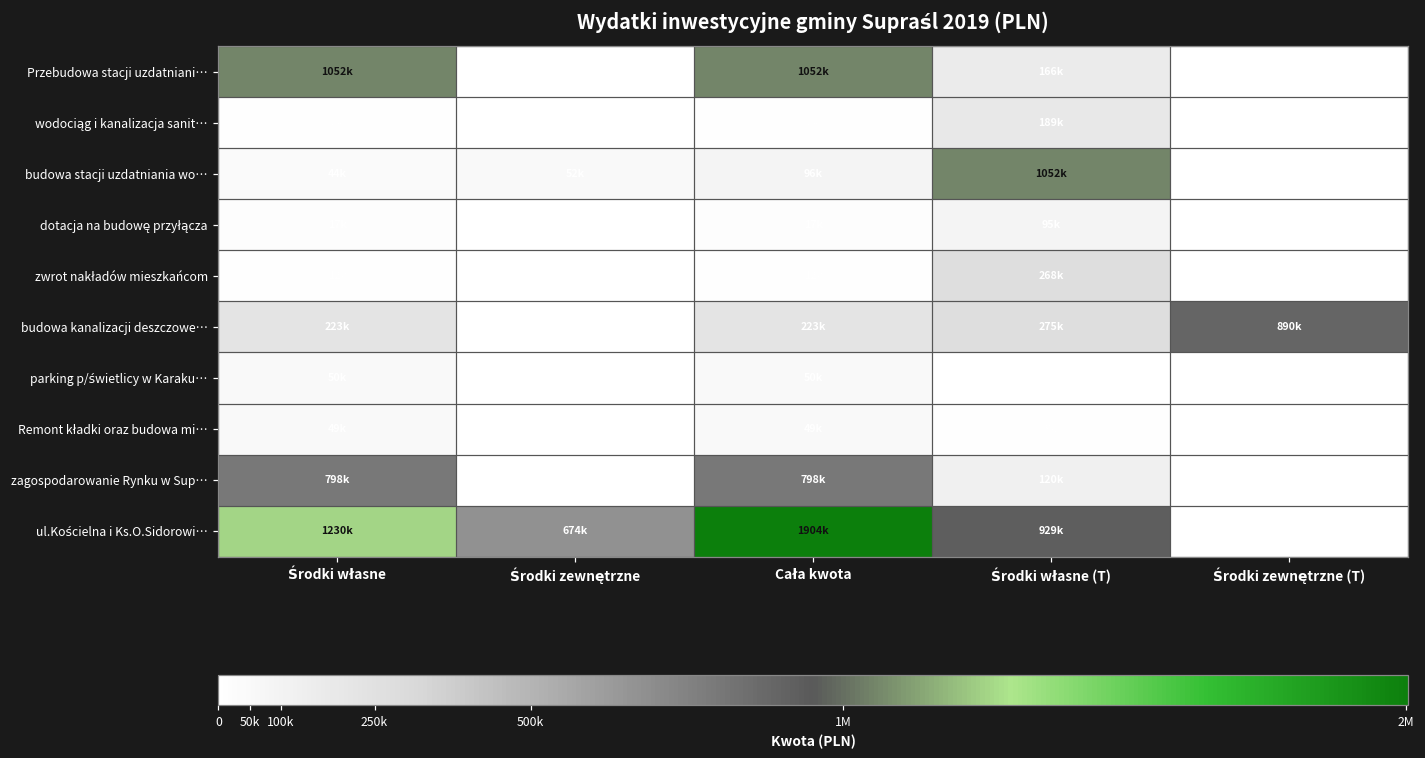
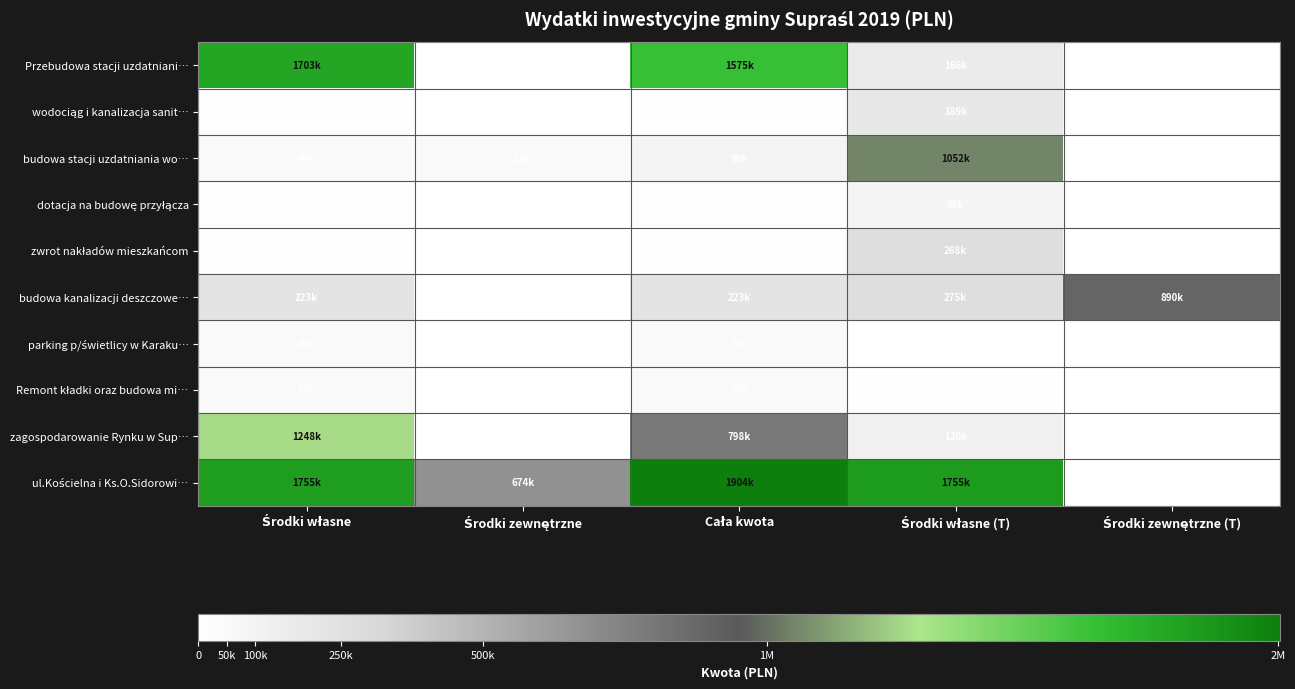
Przebudowa stacji uzdatniani…, Środki własne: 1052k -> 1703k
Przebudowa stacji uzdatniani…, Cała kwota: 1052k -> 1575k
zagospodarowanie Rynku w Sup…, Środki własne: 798k -> 1248k
ul.Kościelna i Ks.O.Sidorowi…, Środki własne: 1230k -> 1755k
ul.Kościelna i Ks.O.Sidorowi…, Środki własne (T): 929k -> 1755k
